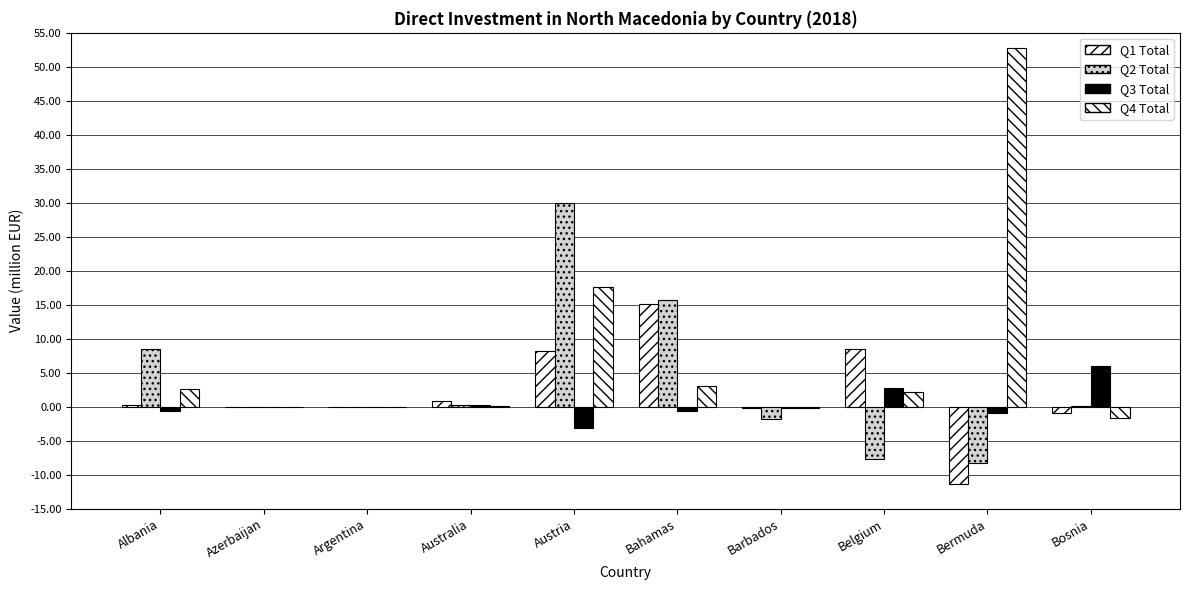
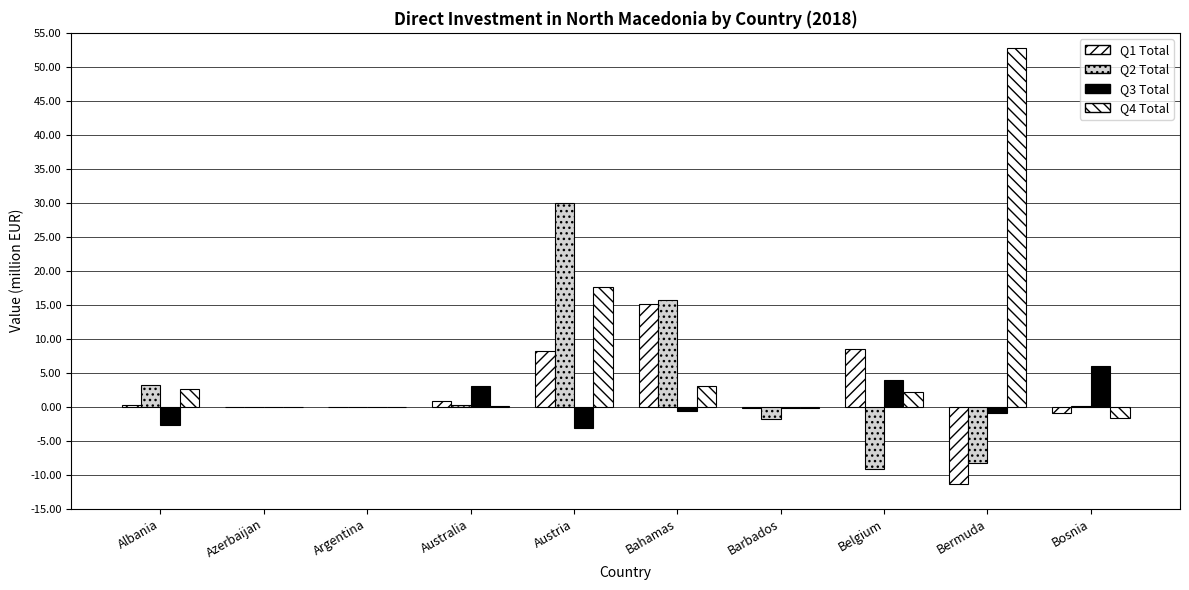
Q2 Total, Albania: 8 -> 3
Q3 Total, Albania: -1 -> -3
Q3 Total, Australia: 0 -> 3
Q2 Total, Belgium: -8 -> -9
Q3 Total, Belgium: 3 -> 4
